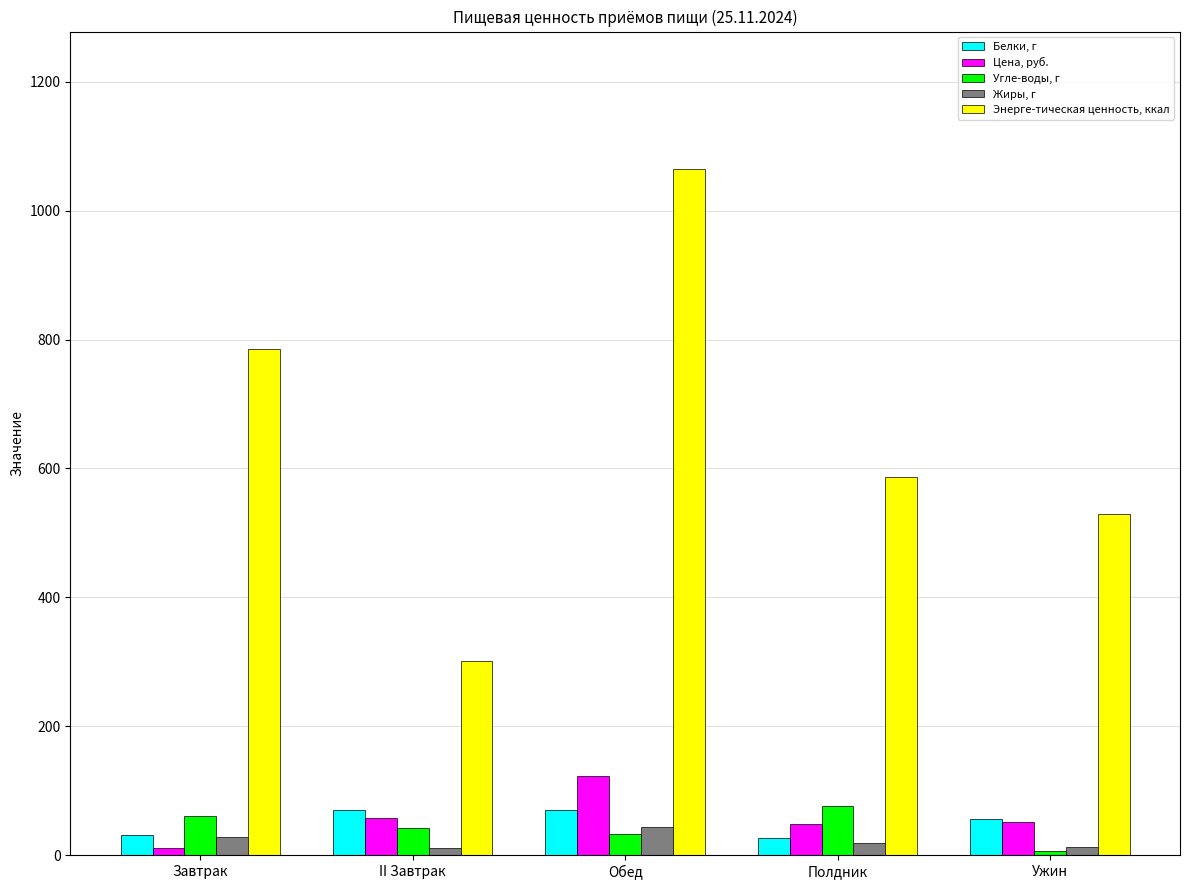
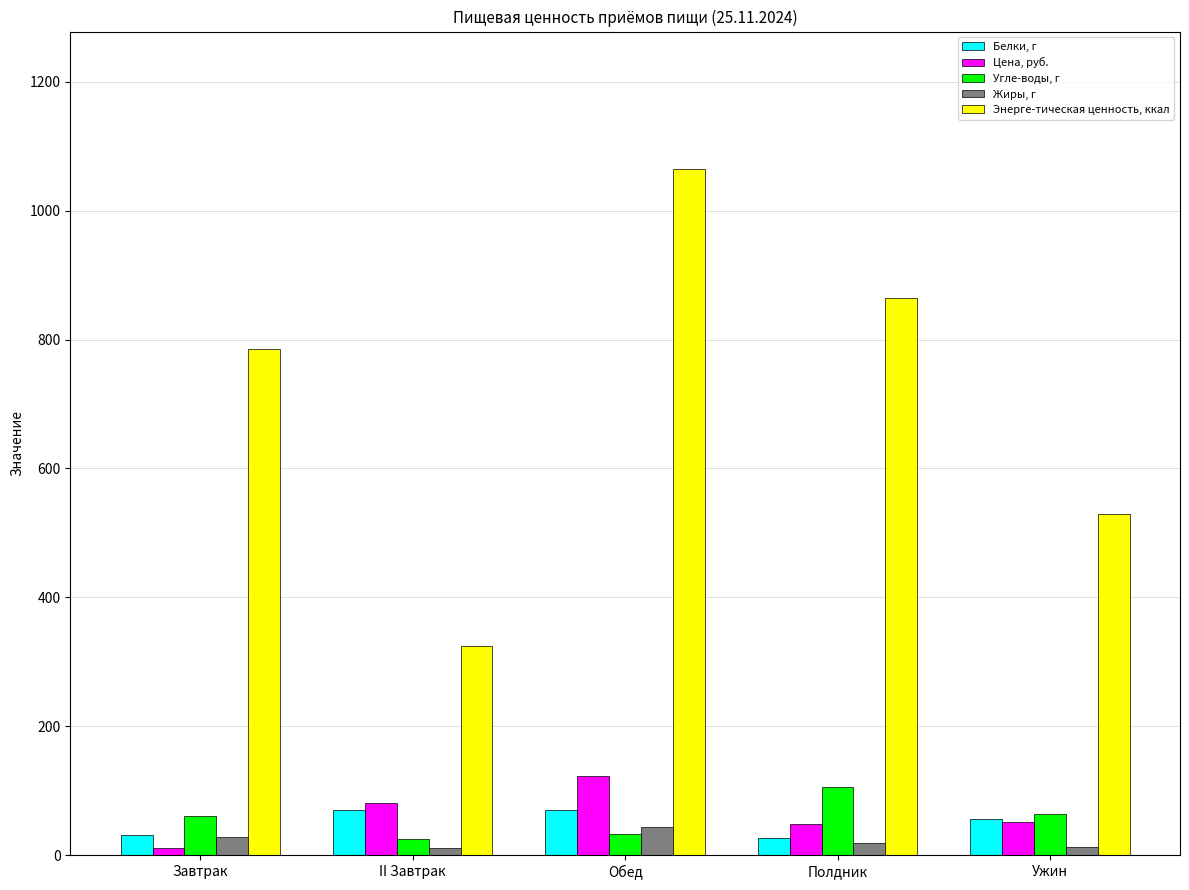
Цена, руб., II Завтрак: 60 -> 80
Угле-воды, г, II Завтрак: 40 -> 30
Энерге-тическая ценность, ккал, II Завтрак: 300 -> 320
Угле-воды, г, Полдник: 80 -> 110
Энерге-тическая ценность, ккал, Полдник: 590 -> 860
Угле-воды, г, Ужин: 10 -> 60
